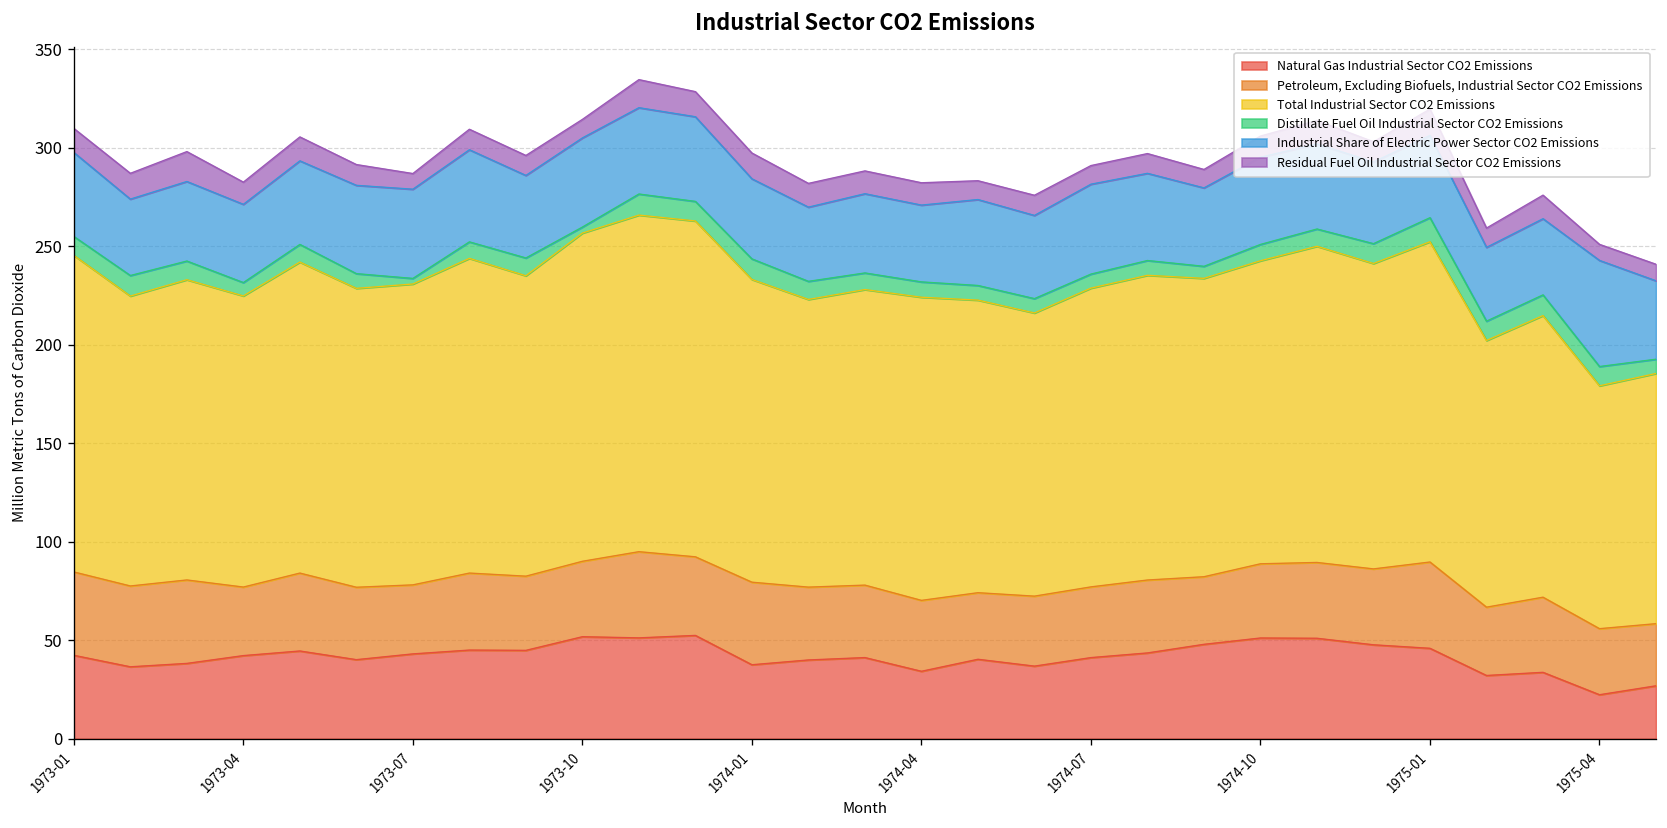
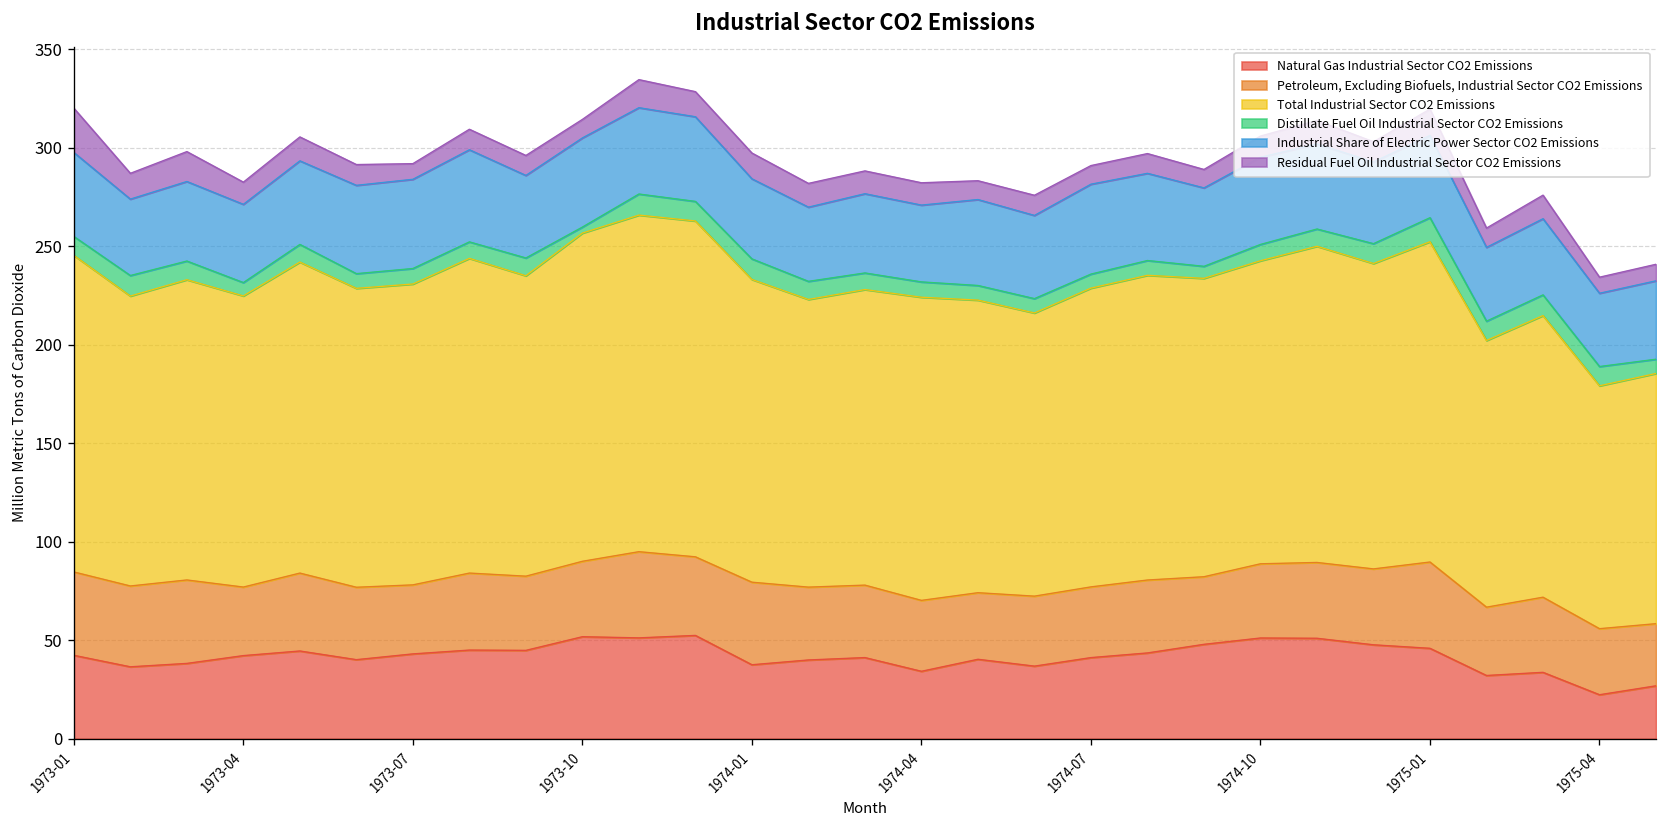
Residual Fuel Oil Industrial Sector CO2 Emissions, 1973-01: 12 -> 22
Distillate Fuel Oil Industrial Sector CO2 Emissions, 1973-07: 3 -> 8
Industrial Share of Electric Power Sector CO2 Emissions, 1975-04: 54 -> 37
